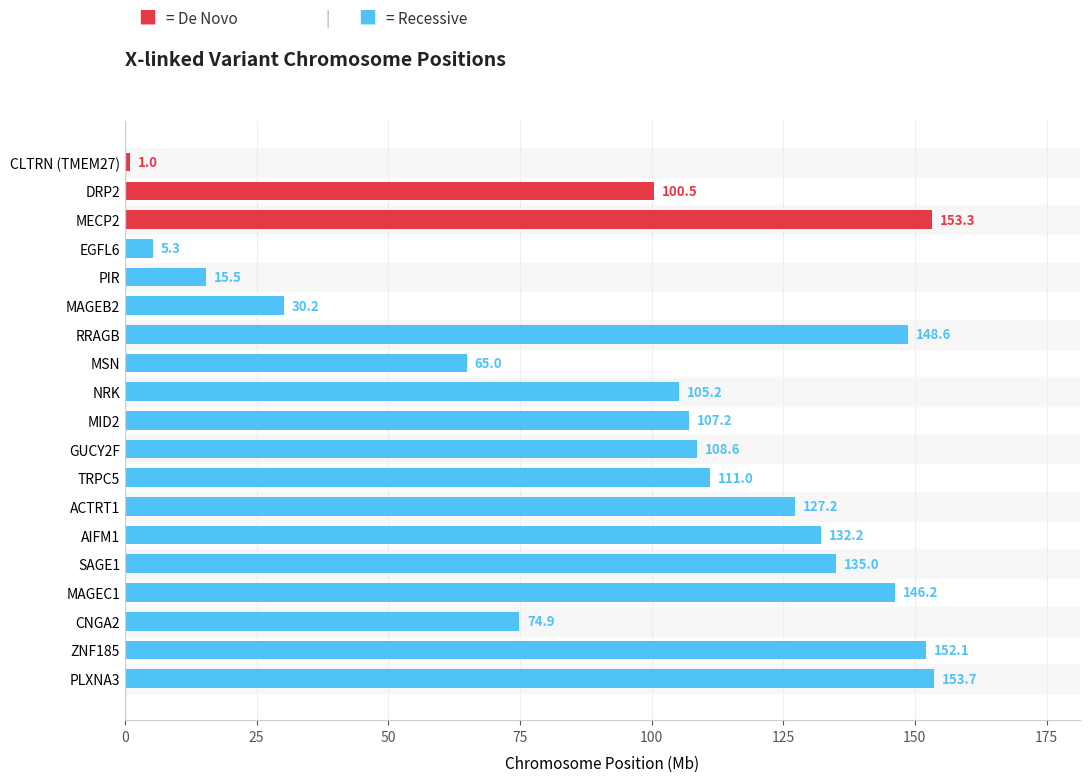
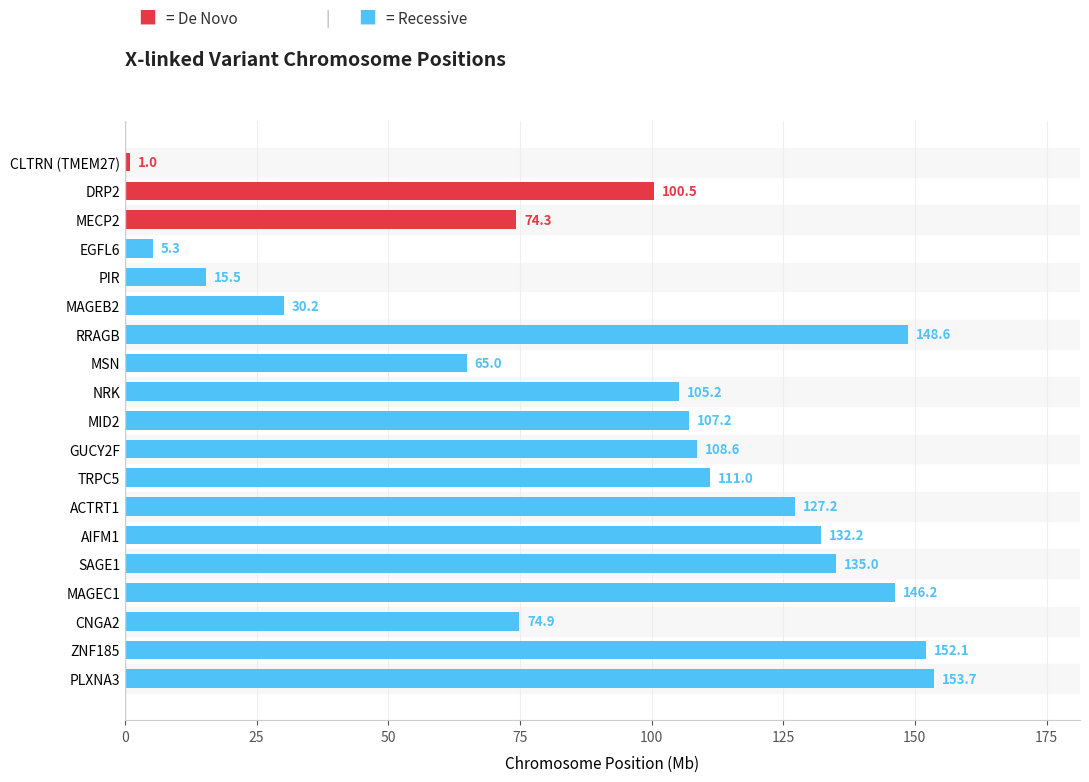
MECP2: 153.3 -> 74.3
